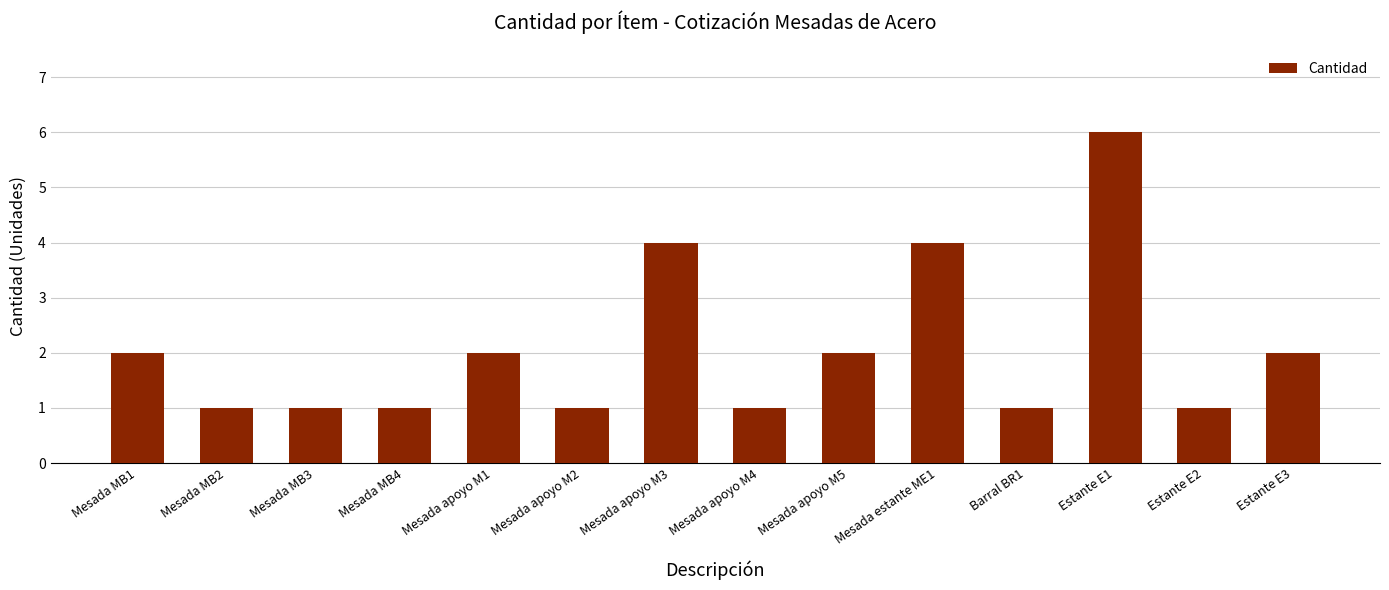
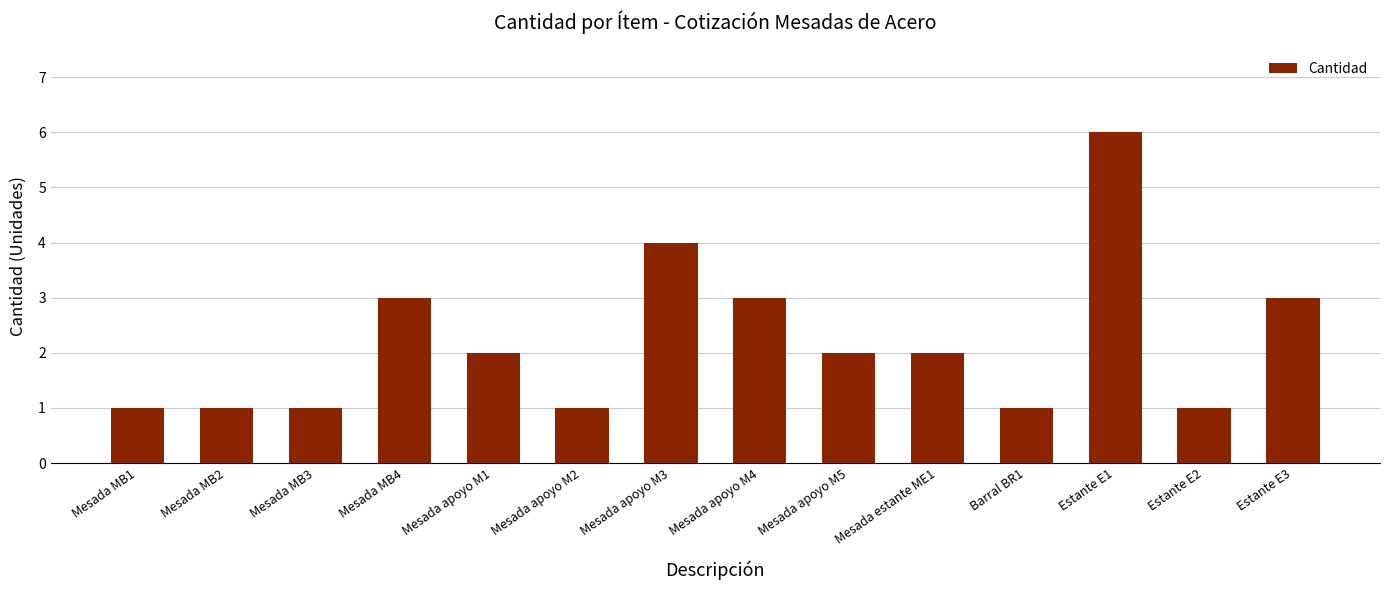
Mesada MB1: 2 -> 1
Mesada MB4: 1 -> 3
Mesada apoyo M4: 1 -> 3
Mesada estante ME1: 4 -> 2
Estante E3: 2 -> 3
